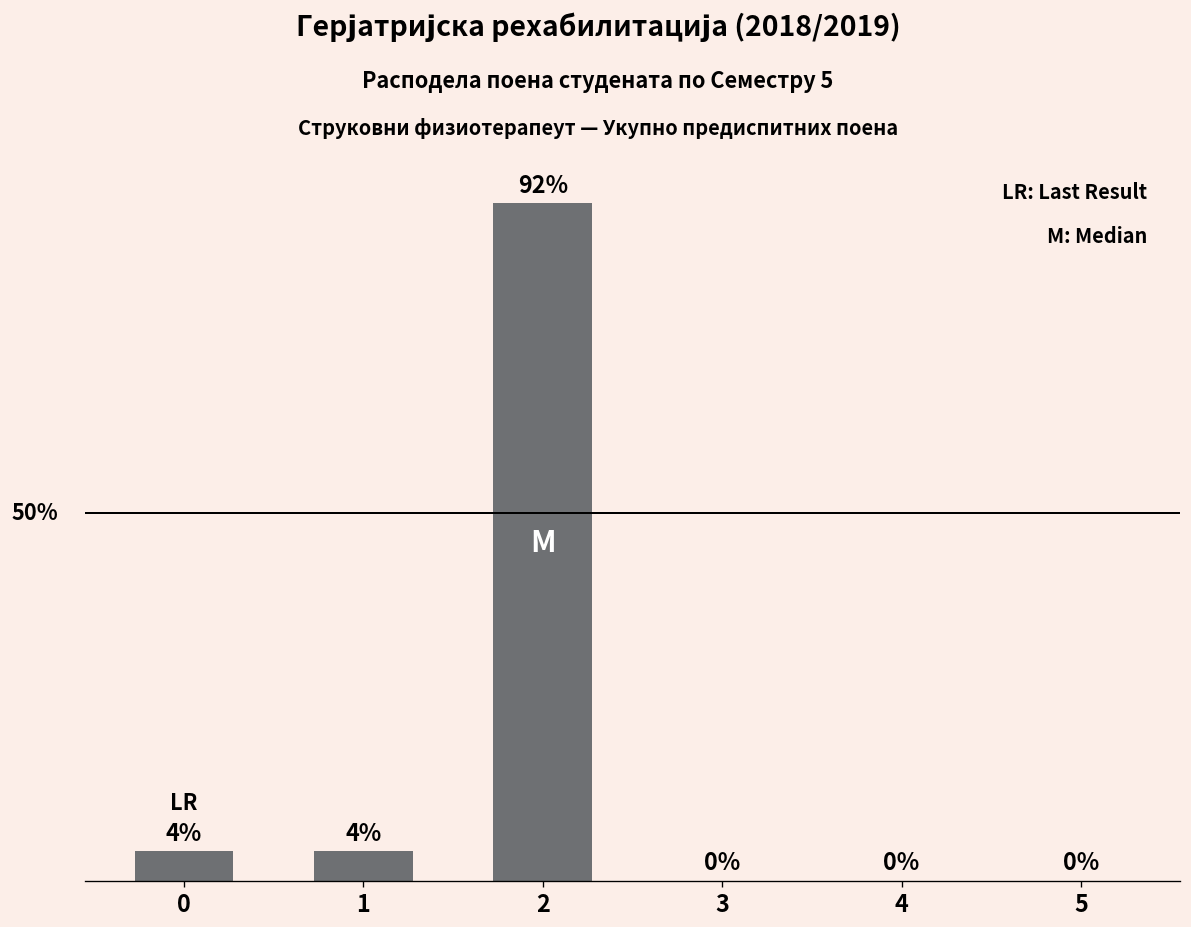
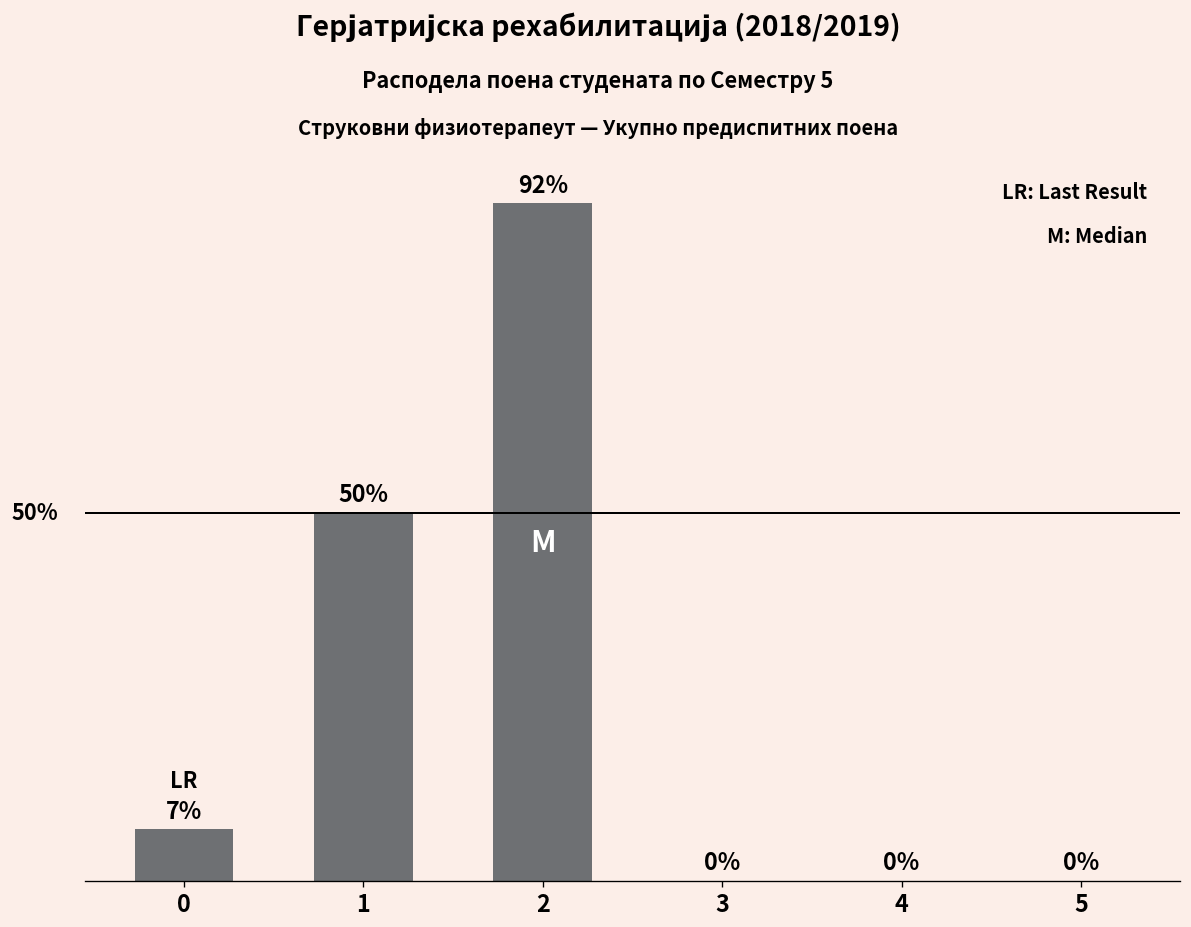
0: 4% -> 7%
1: 4% -> 50%
